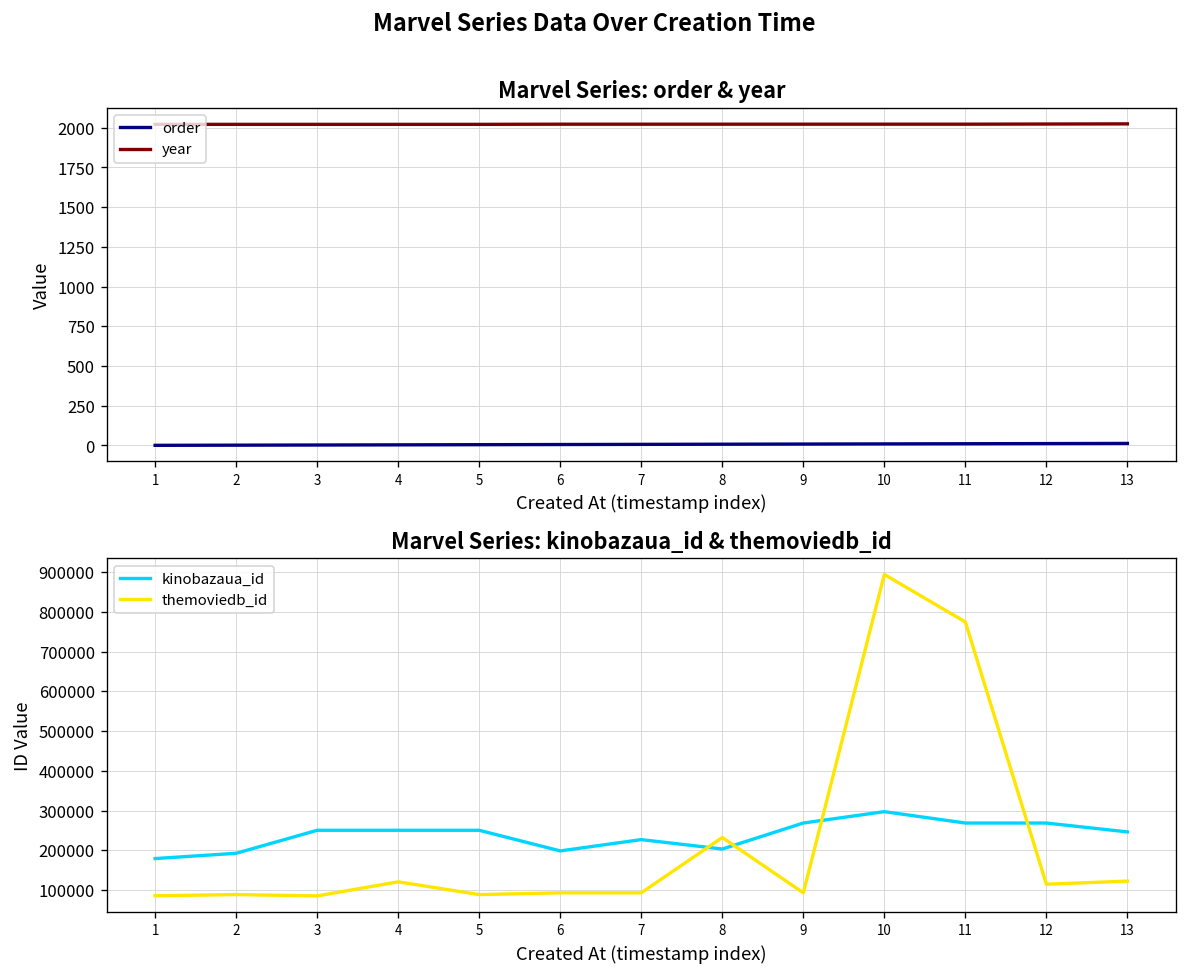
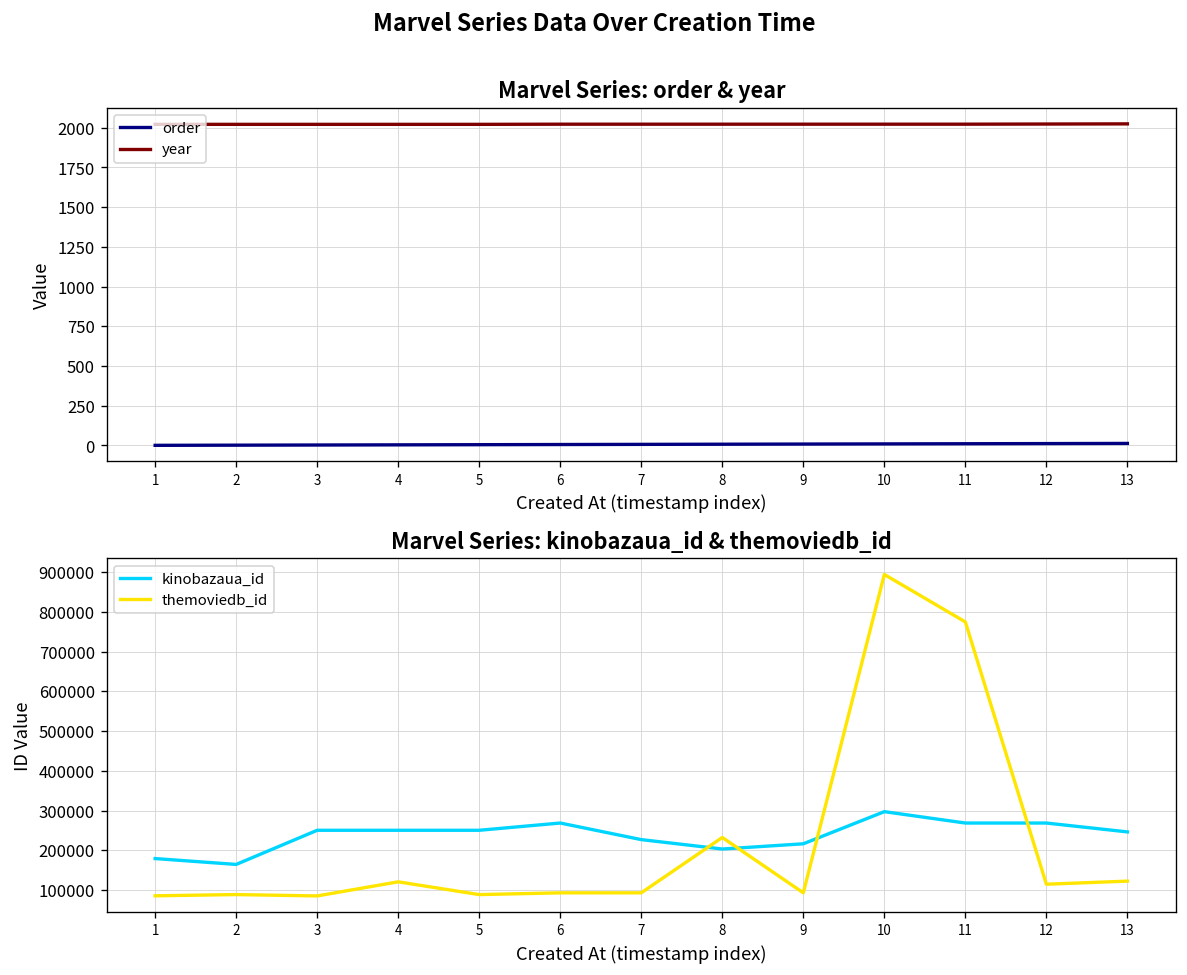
Marvel Series: kinobazaua_id & themoviedb_id, kinobazaua_id, 2: 190000 -> 160000
Marvel Series: kinobazaua_id & themoviedb_id, kinobazaua_id, 6: 200000 -> 270000
Marvel Series: kinobazaua_id & themoviedb_id, kinobazaua_id, 9: 270000 -> 220000
